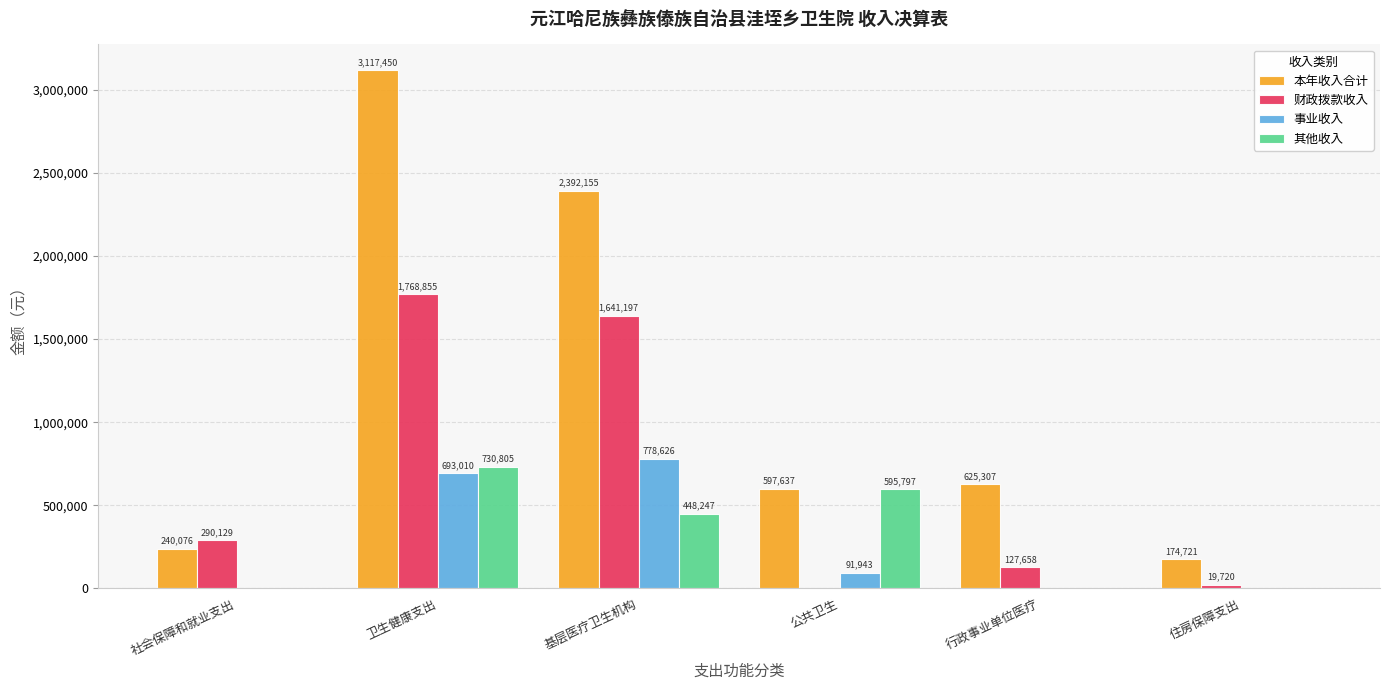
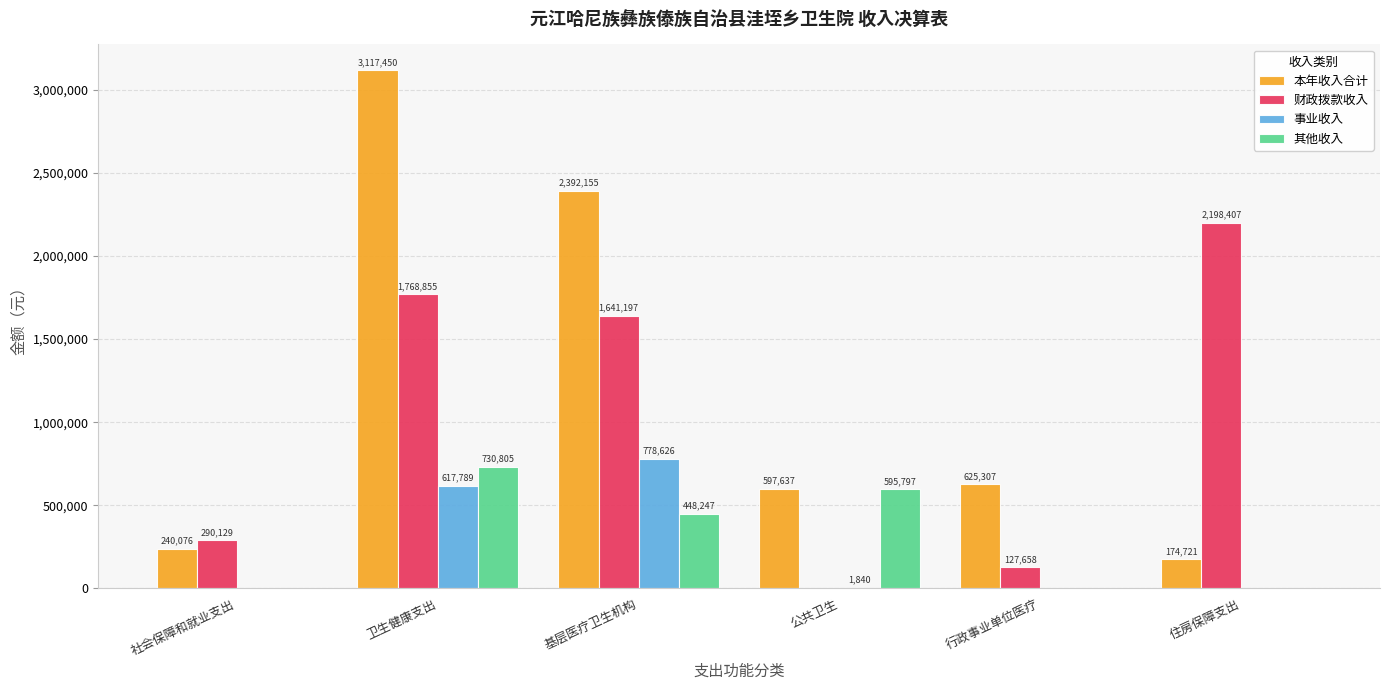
事业收入, 卫生健康支出: 693,010 -> 617,789
事业收入, 公共卫生: 91,943 -> 1,840
财政拨款收入, 住房保障支出: 19,720 -> 2,198,407
